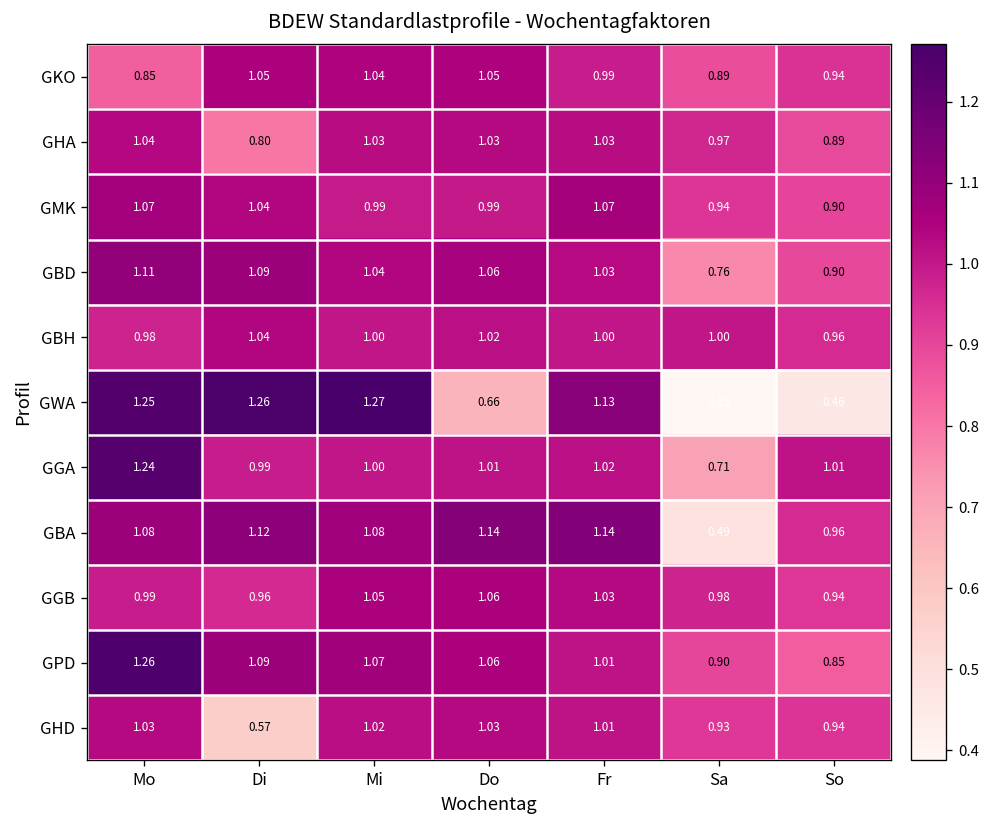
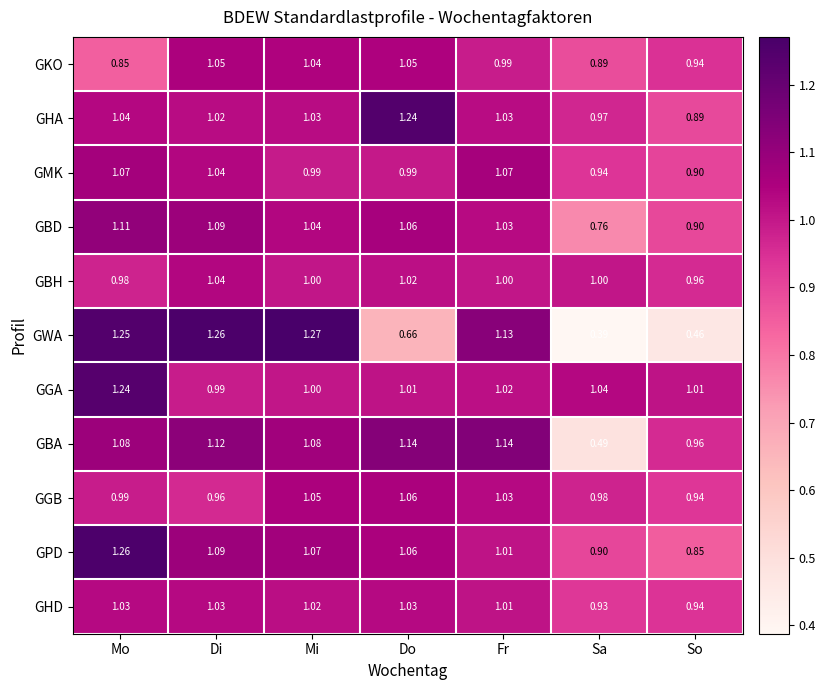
GHA, Di: 0.80 -> 1.02
GHA, Do: 1.03 -> 1.24
GGA, Sa: 0.71 -> 1.04
GHD, Di: 0.57 -> 1.03
